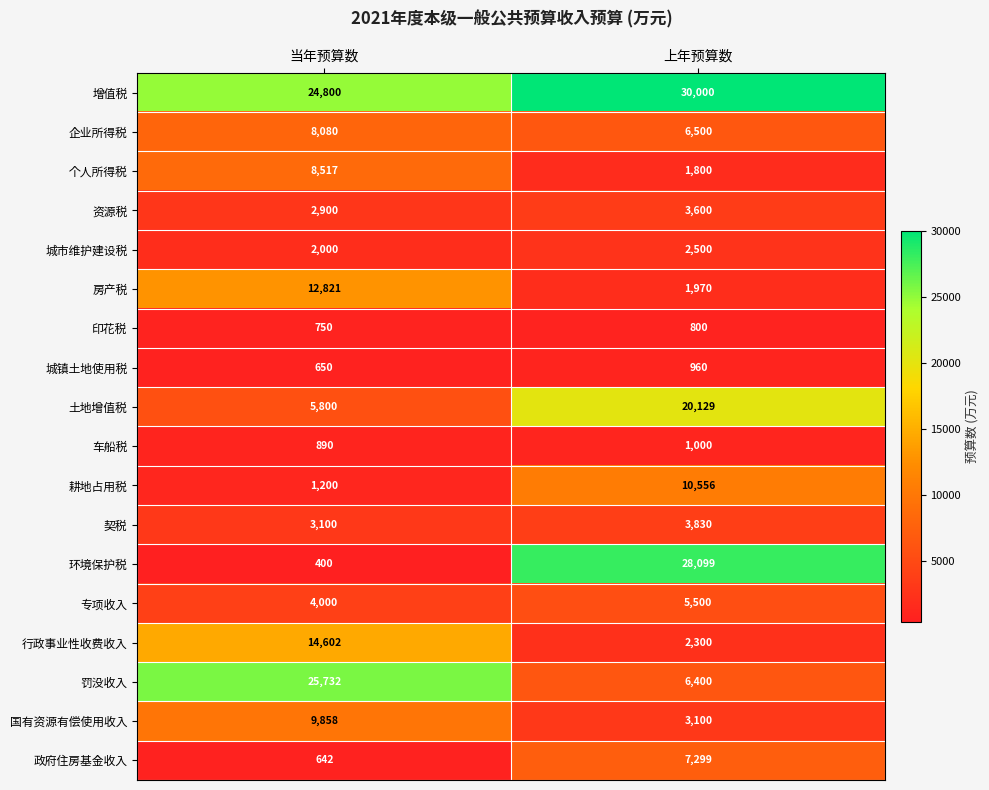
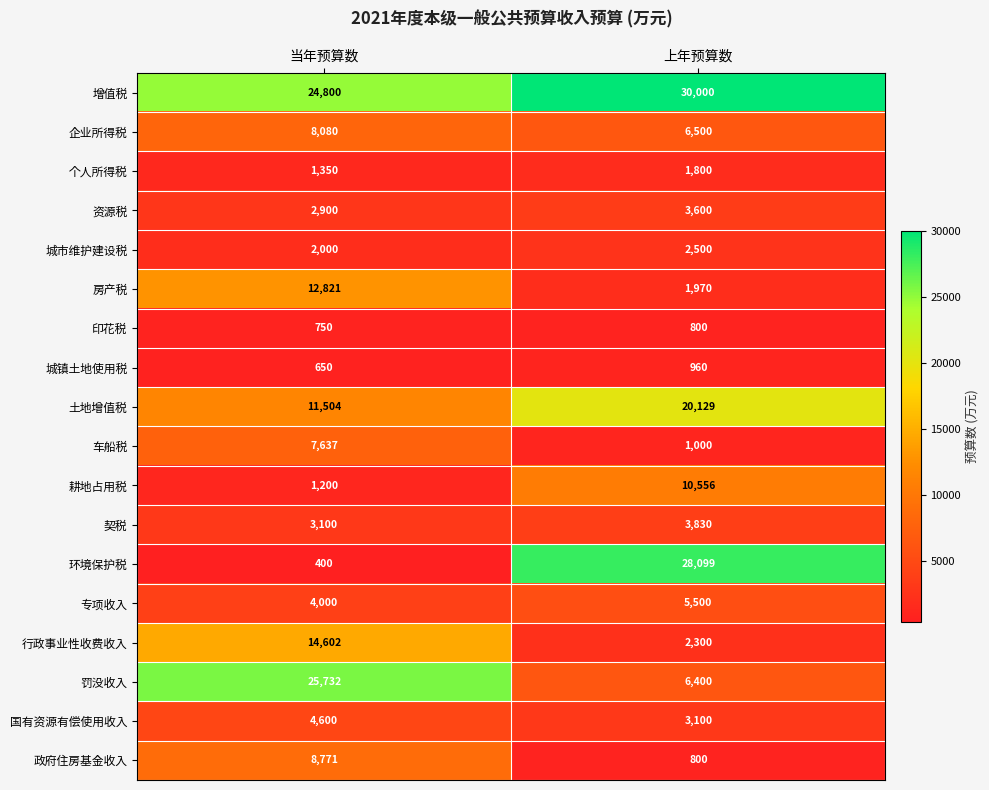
个人所得税, 当年预算数: 8,517 -> 1,350
土地增值税, 当年预算数: 5,800 -> 11,504
车船税, 当年预算数: 890 -> 7,637
国有资源有偿使用收入, 当年预算数: 9,858 -> 4,600
政府住房基金收入, 当年预算数: 642 -> 8,771
政府住房基金收入, 上年预算数: 7,299 -> 800
